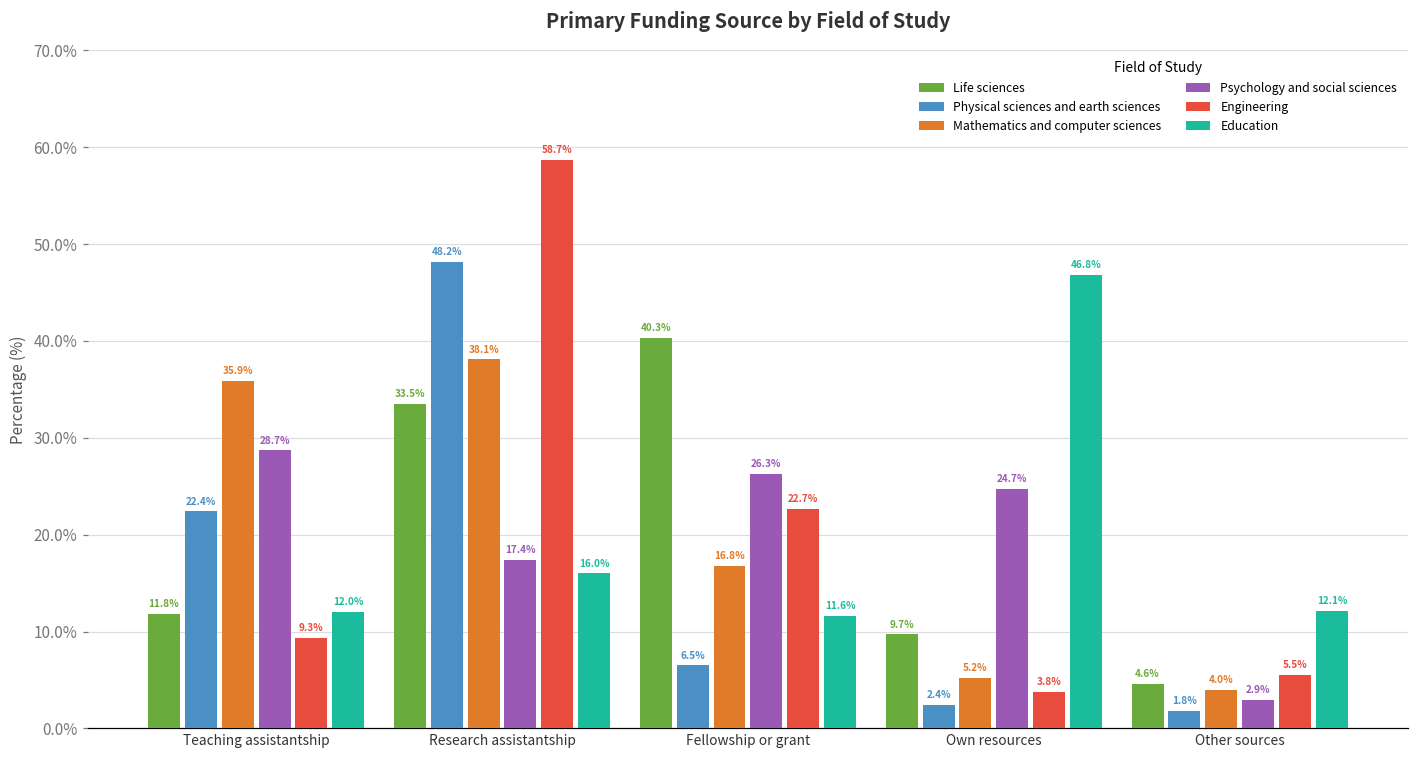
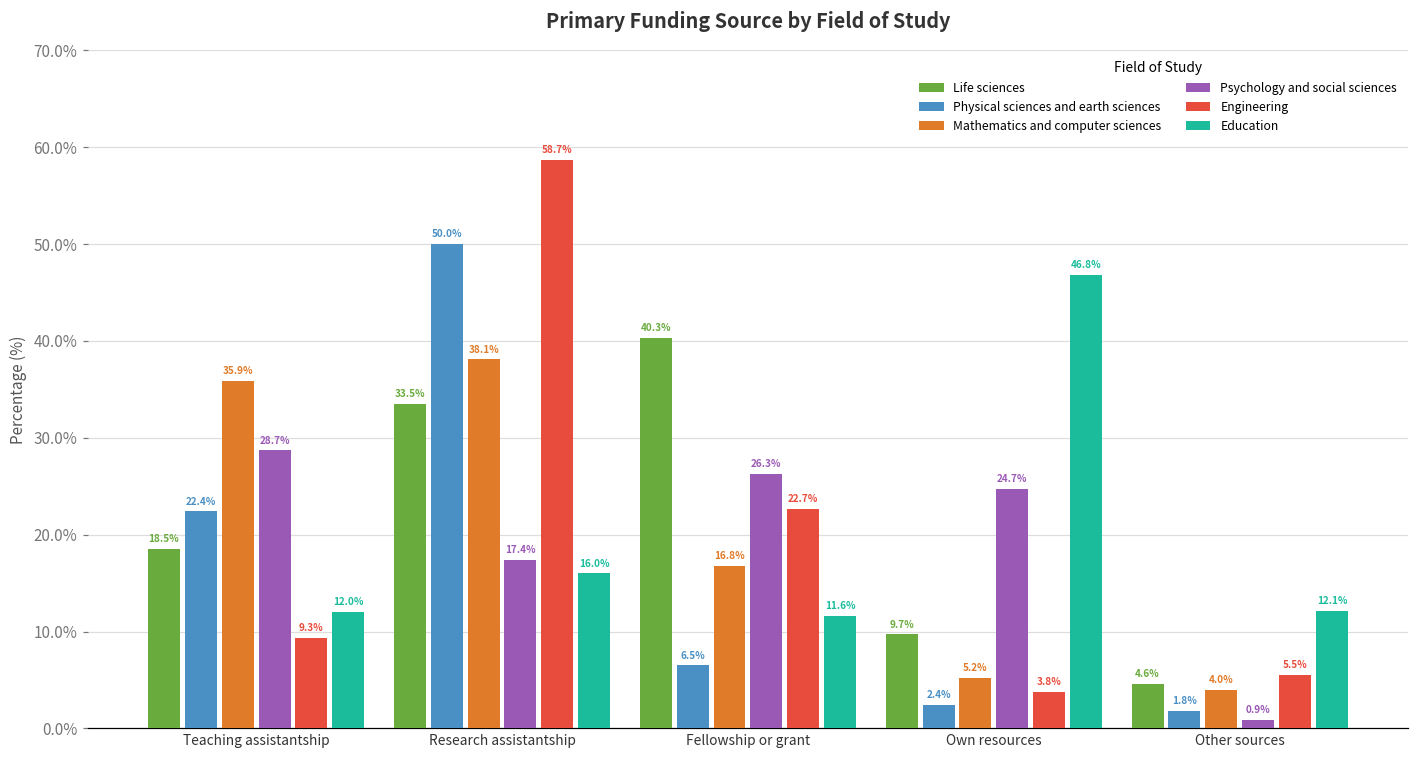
Life sciences, Teaching assistantship: 11.8% -> 18.5%
Physical sciences and earth sciences, Research assistantship: 48.2% -> 50.0%
Psychology and social sciences, Other sources: 2.9% -> 0.9%
